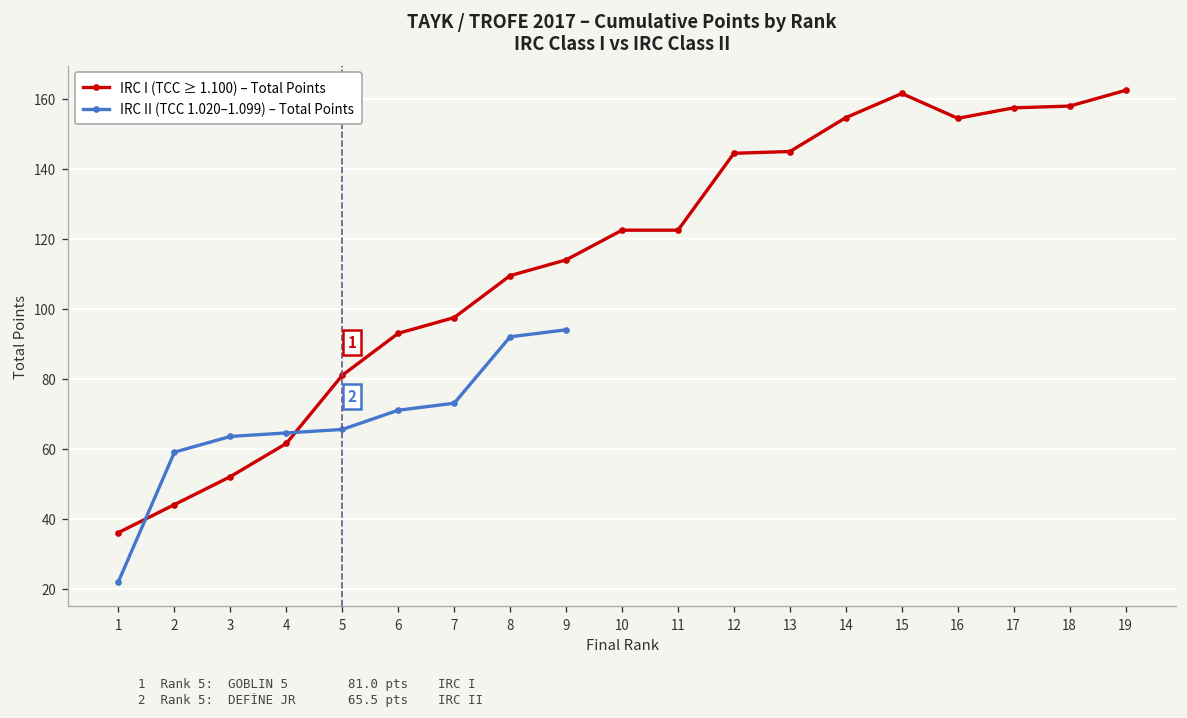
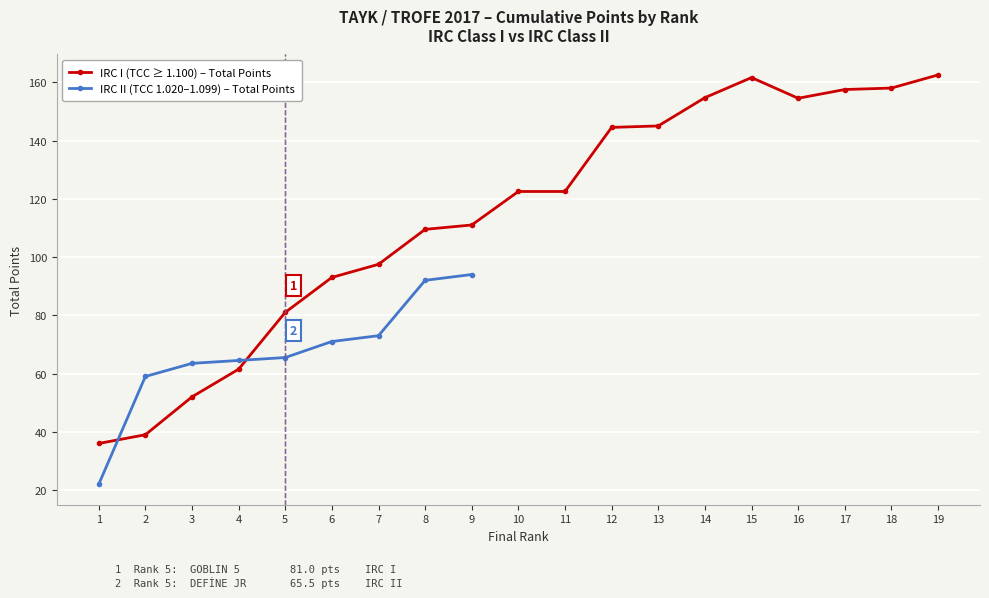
IRC I (TCC ≥ 1.100) – Total Points, 2: 44 -> 39
IRC I (TCC ≥ 1.100) – Total Points, 9: 114 -> 111
